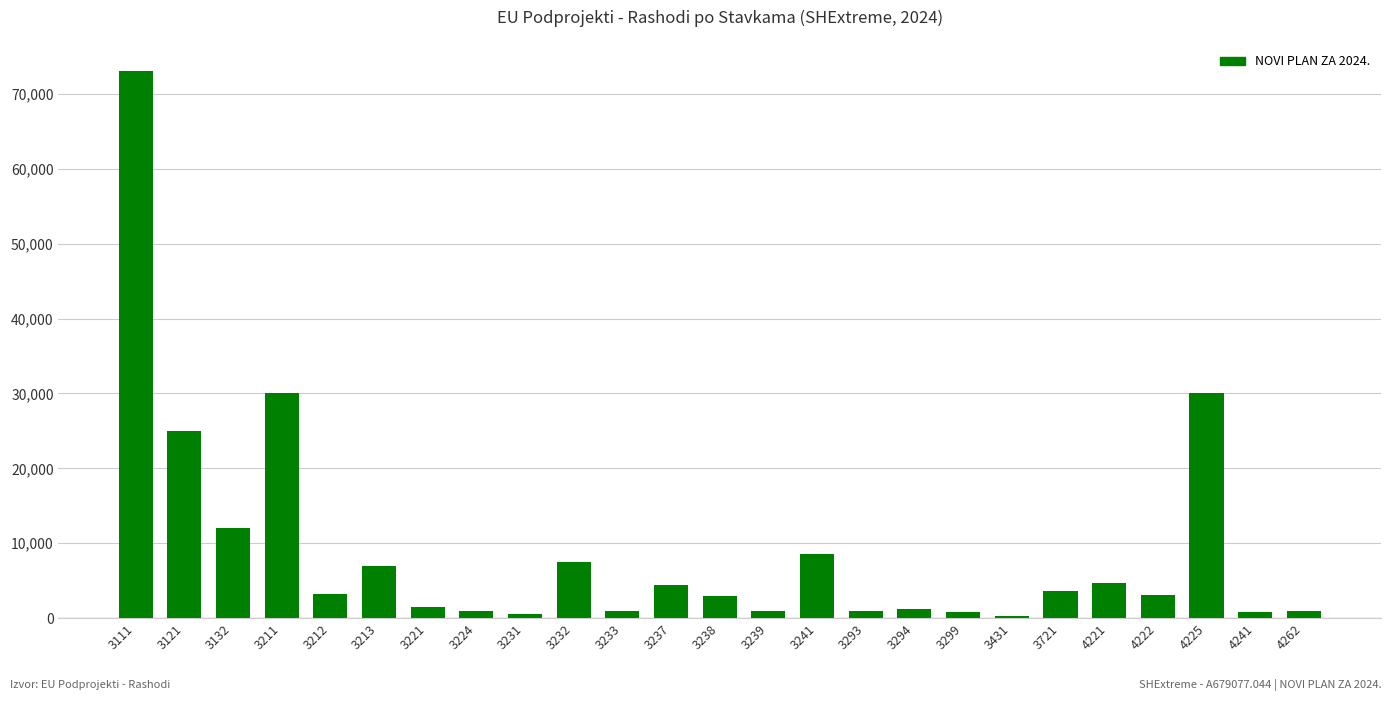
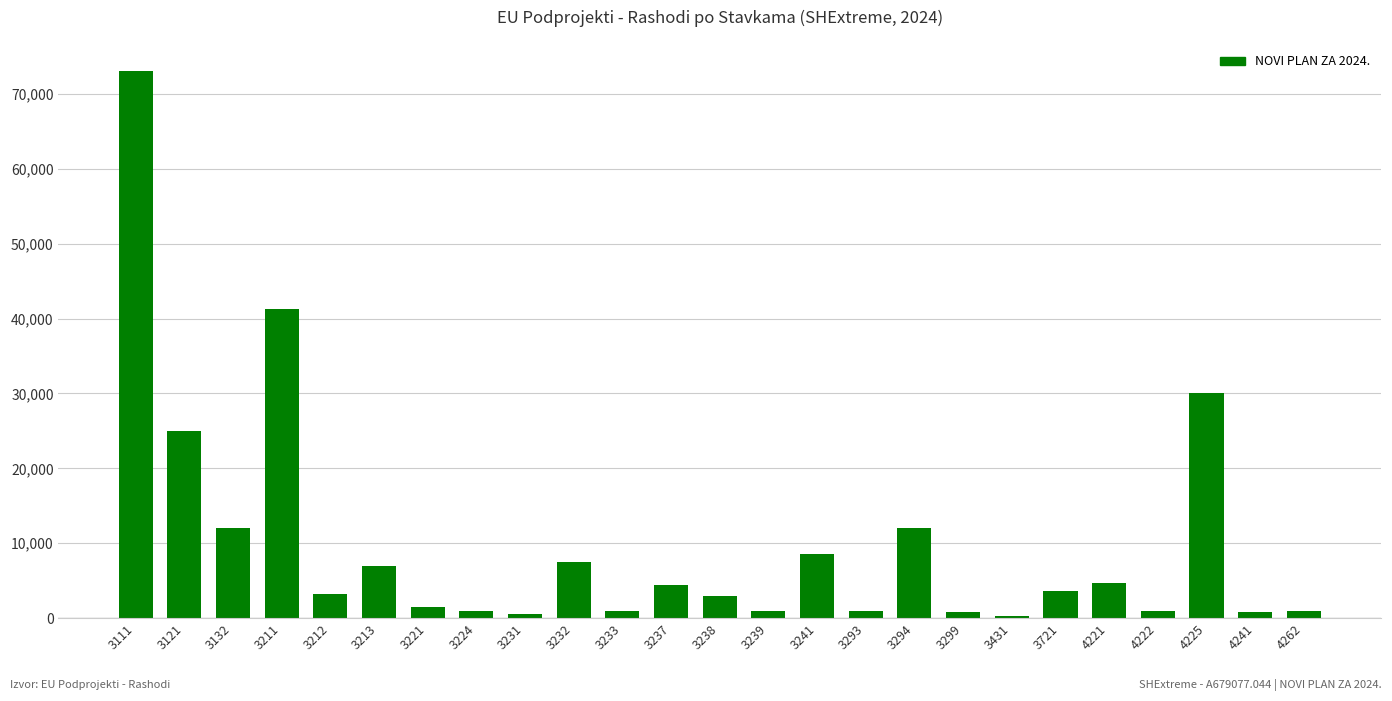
3211: 30,000 -> 41,000
3294: 1,000 -> 12,000
4222: 3,000 -> 1,000
